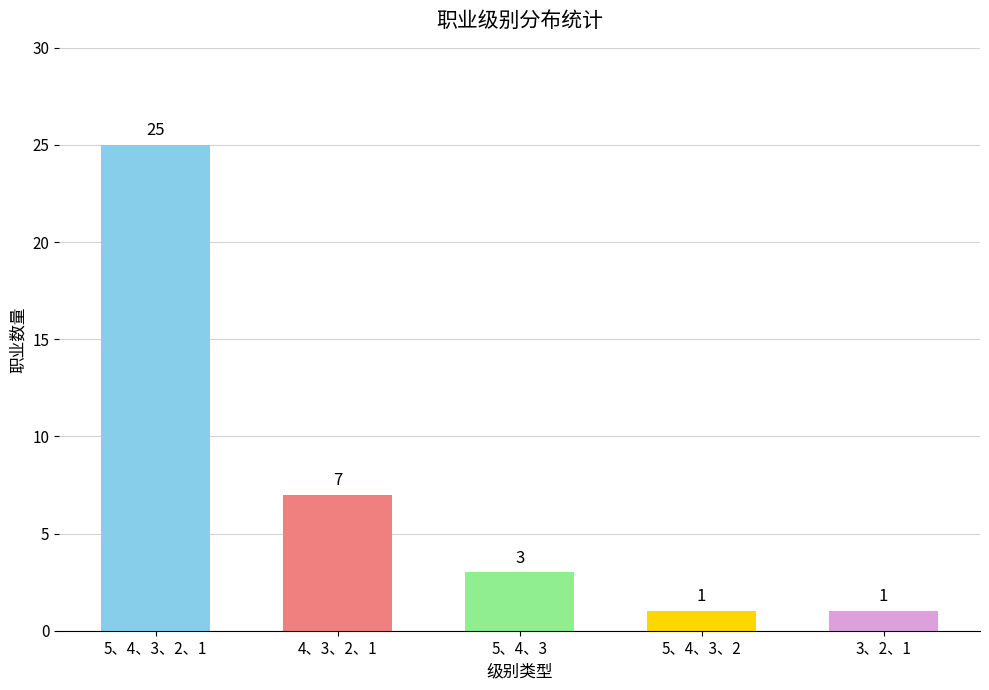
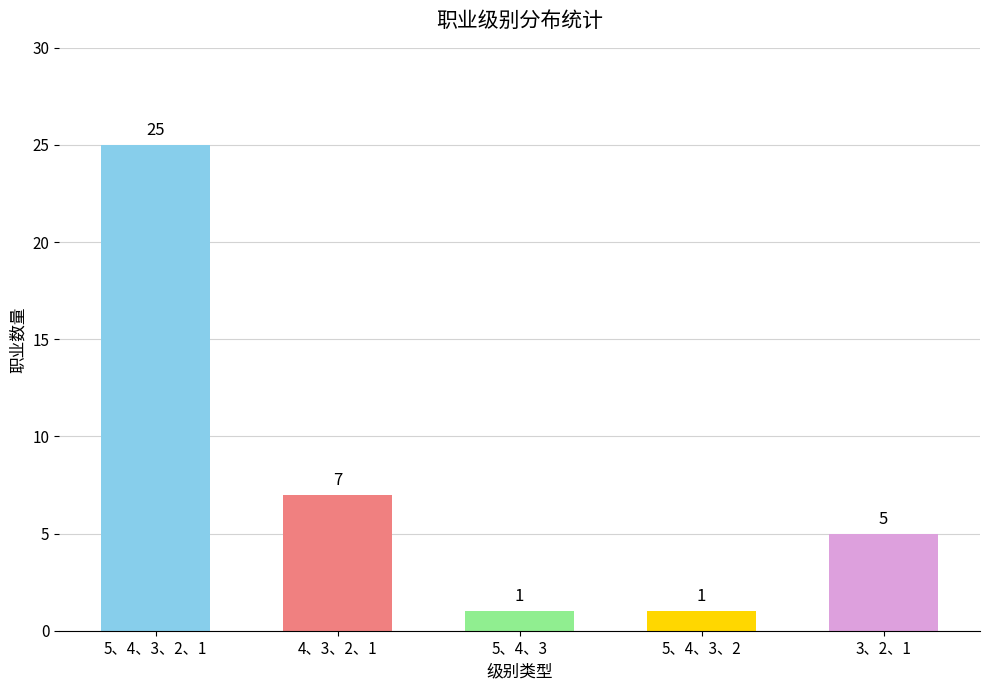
5、4、3: 3 -> 1
3、2、1: 1 -> 5
